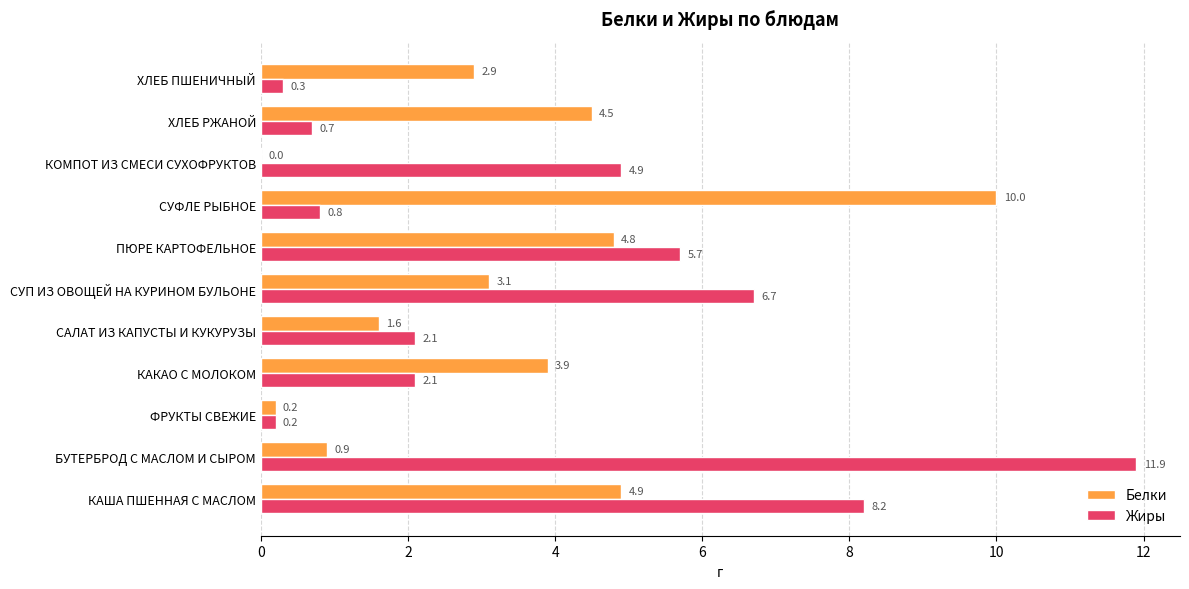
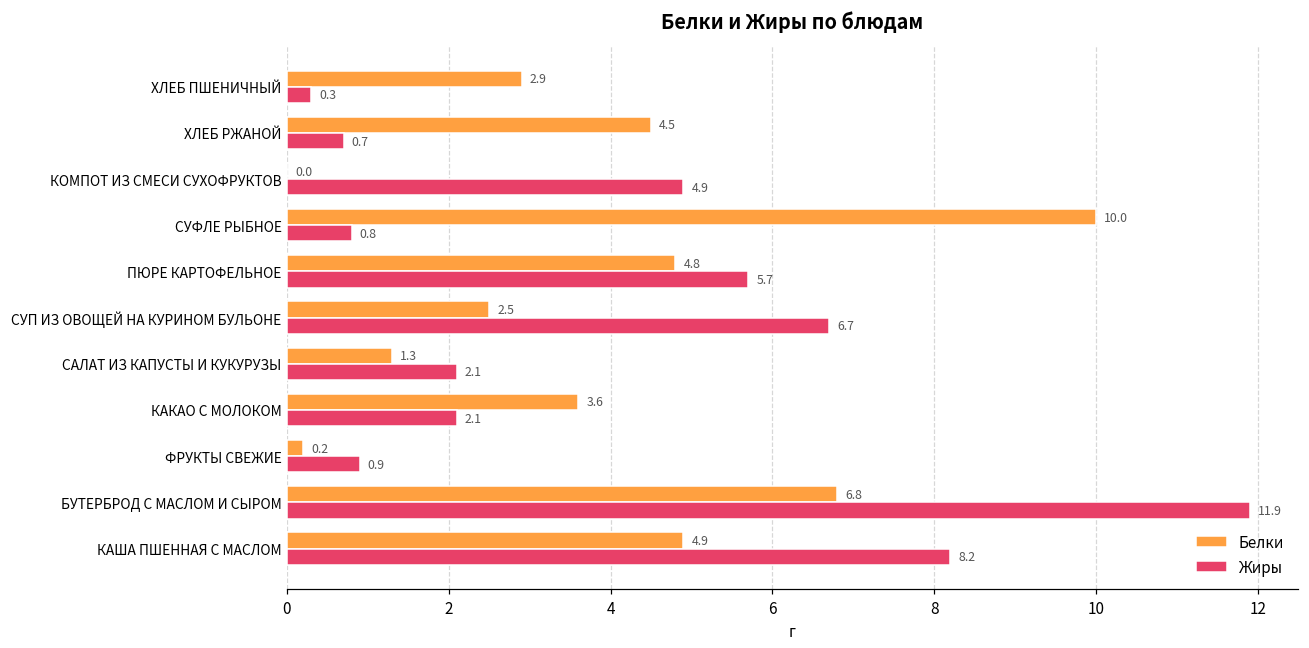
Белки, СУП ИЗ ОВОЩЕЙ НА КУРИНОМ БУЛЬОНЕ: 3.1 -> 2.5
Белки, САЛАТ ИЗ КАПУСТЫ И КУКУРУЗЫ: 1.6 -> 1.3
Белки, КАКАО С МОЛОКОМ: 3.9 -> 3.6
Жиры, ФРУКТЫ СВЕЖИЕ: 0.2 -> 0.9
Белки, БУТЕРБРОД С МАСЛОМ И СЫРОМ: 0.9 -> 6.8
